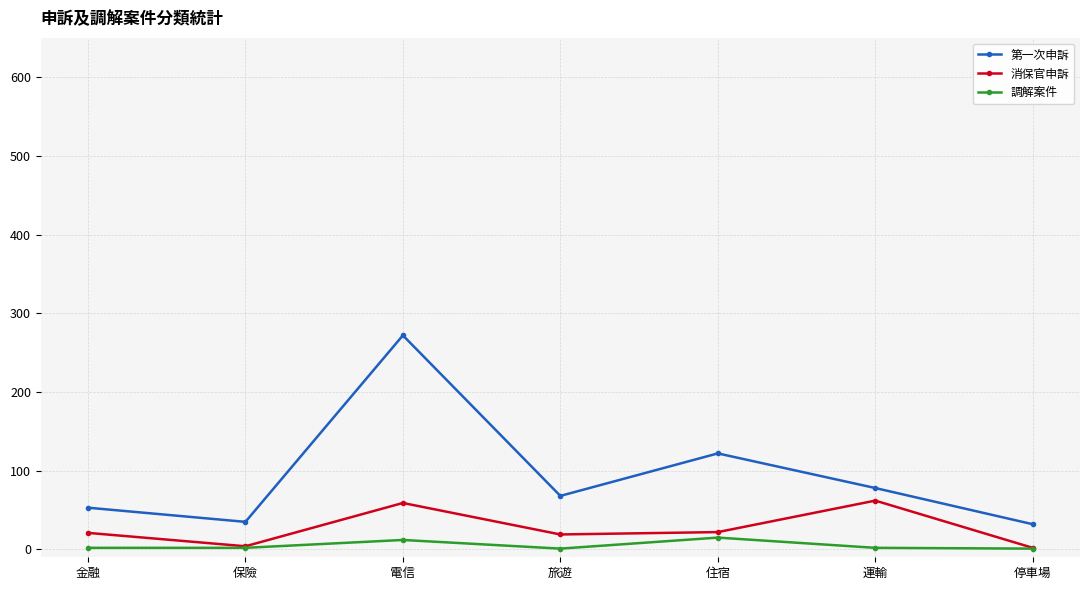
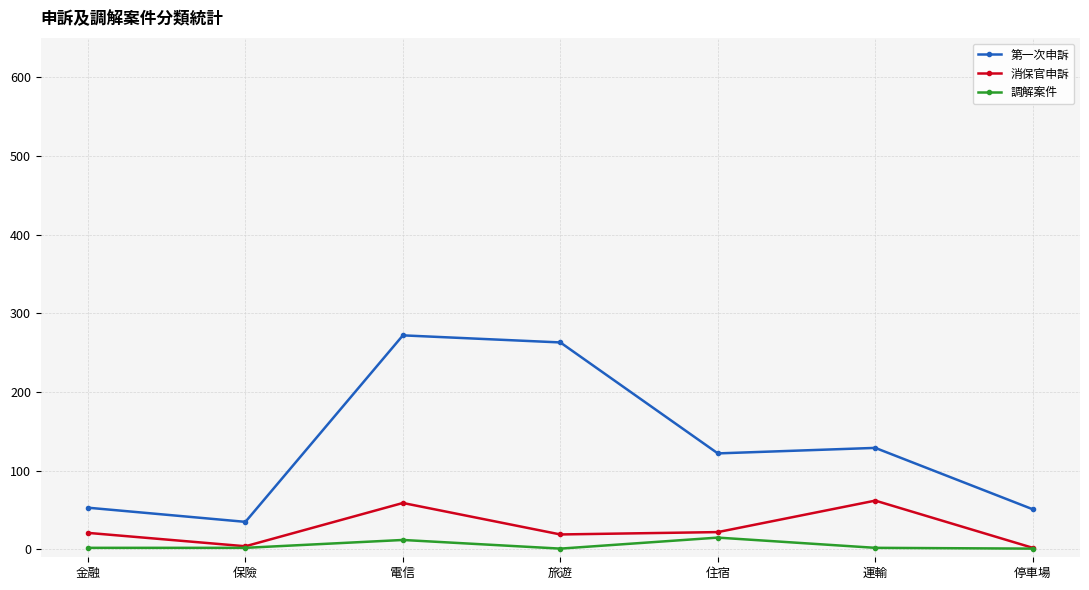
第一次申訴, 旅遊: 70 -> 260
第一次申訴, 運輸: 80 -> 130
第一次申訴, 停車場: 30 -> 50
